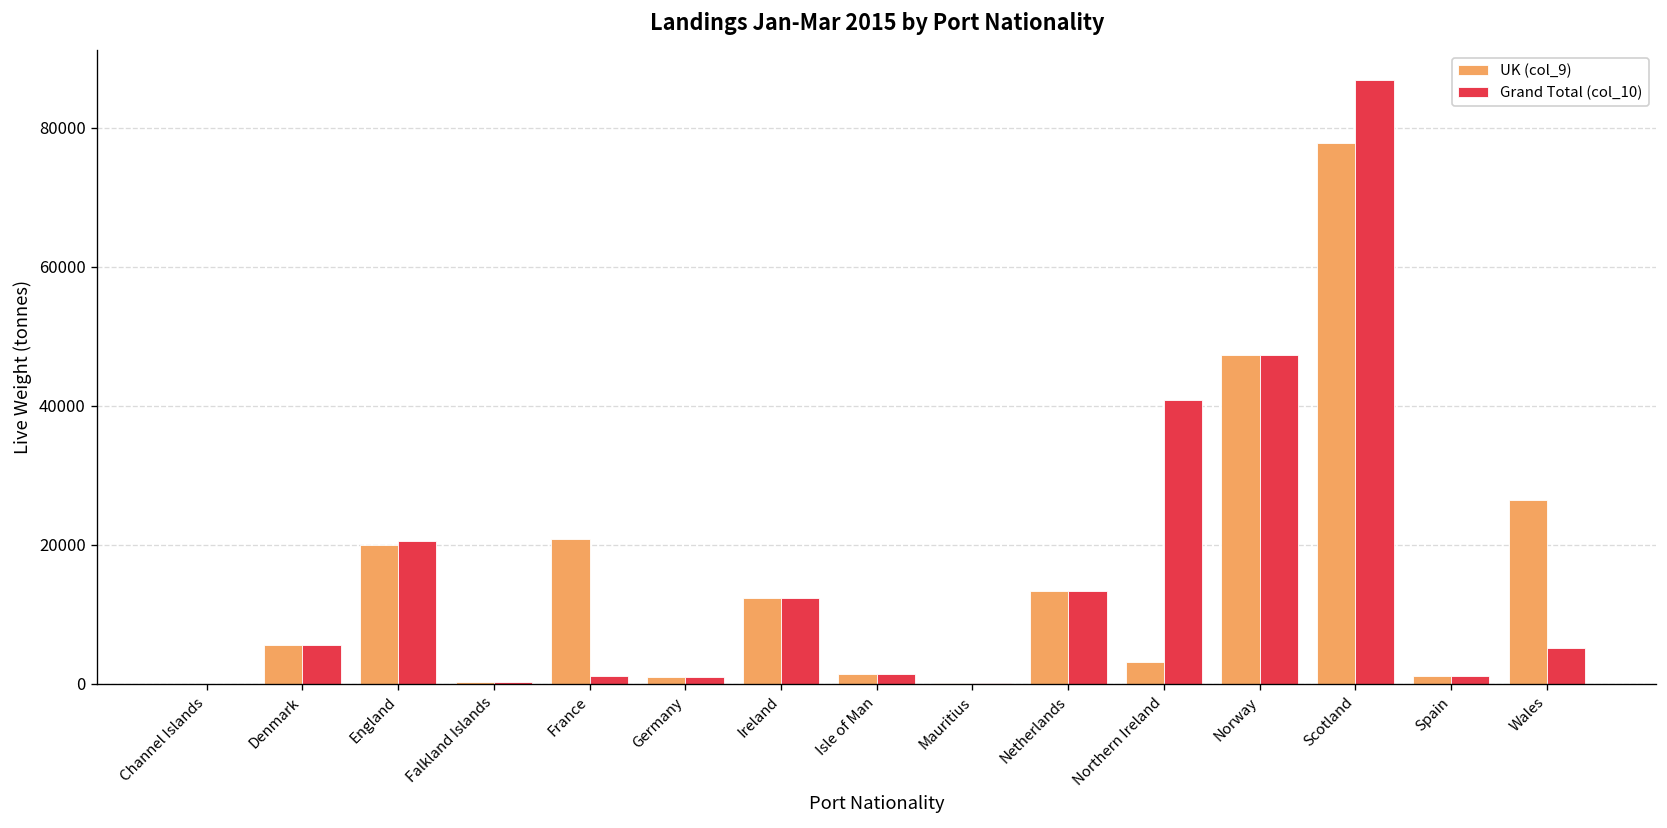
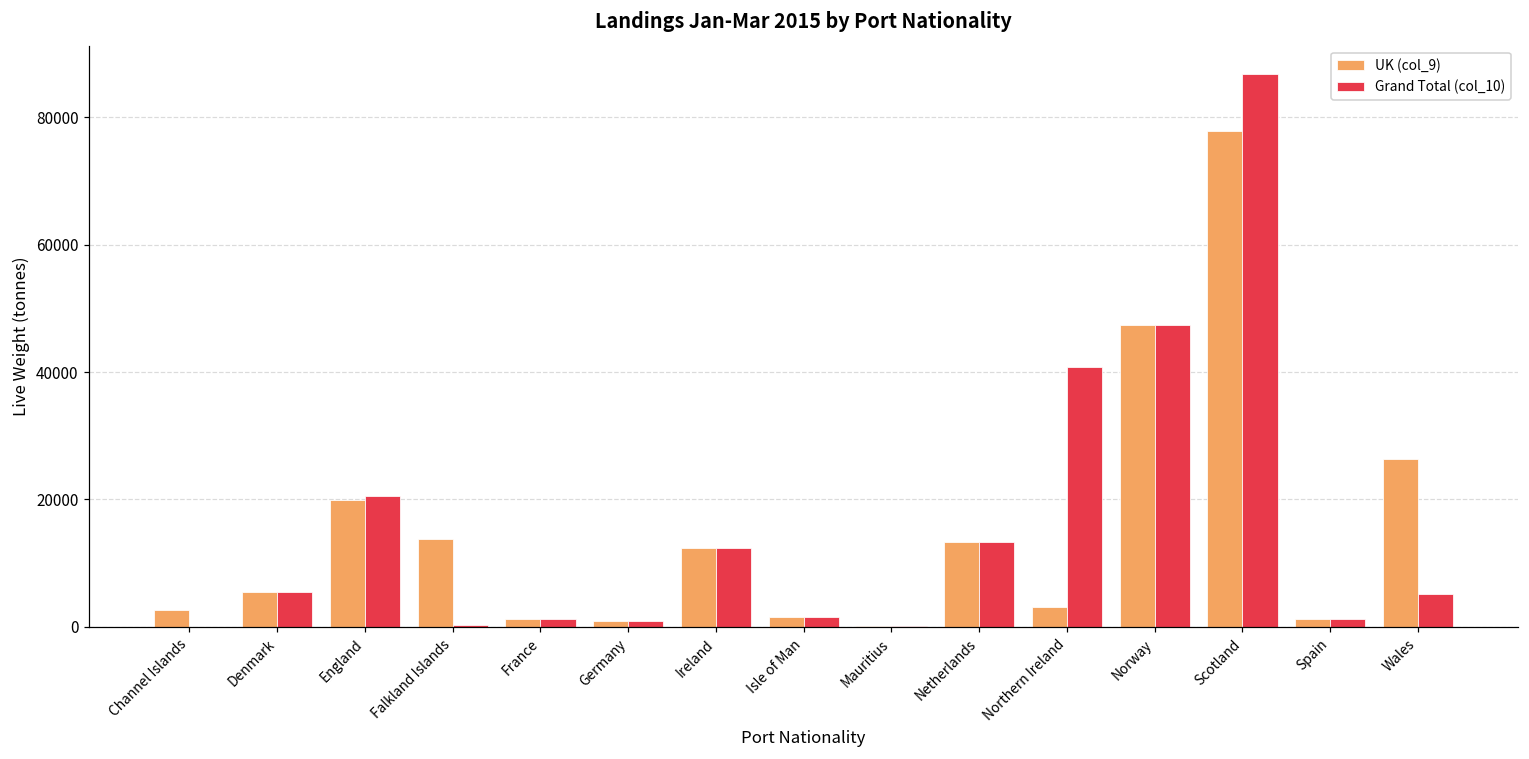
UK (col_9), Channel Islands: 0 -> 3000
UK (col_9), Falkland Islands: 0 -> 14000
UK (col_9), France: 21000 -> 1000
